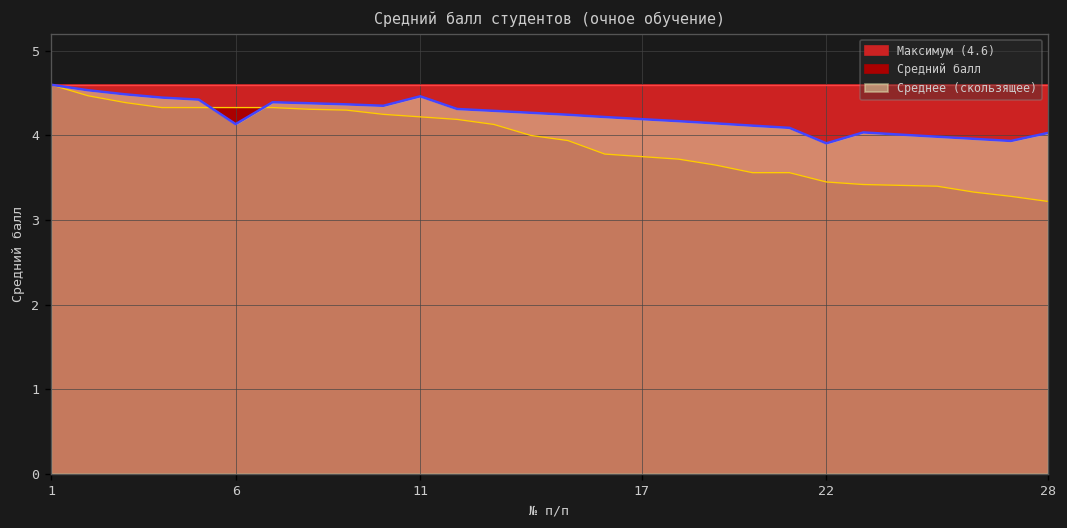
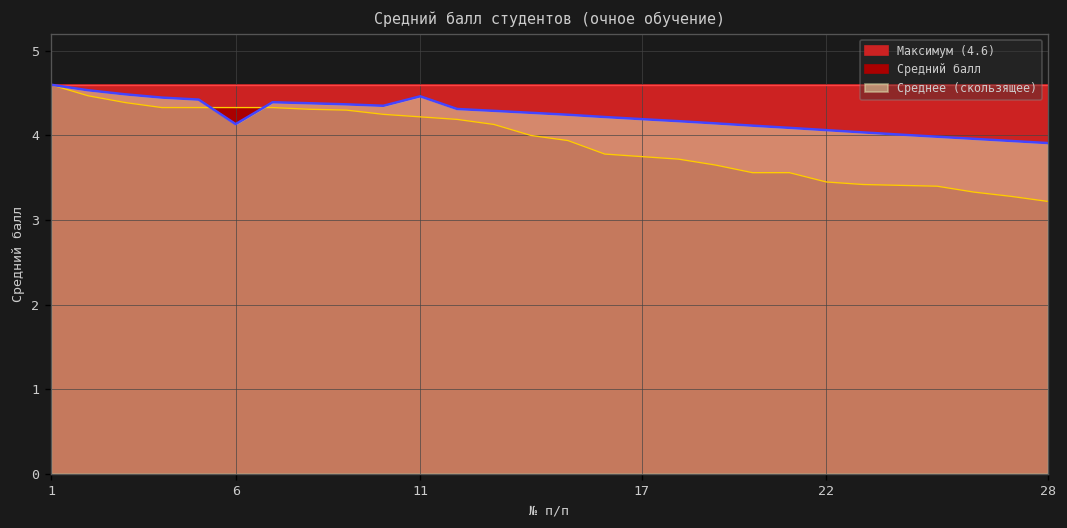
Среднее (скользящее), 22: 3.9 -> 4.1
Среднее (скользящее), 28: 4.0 -> 3.9
